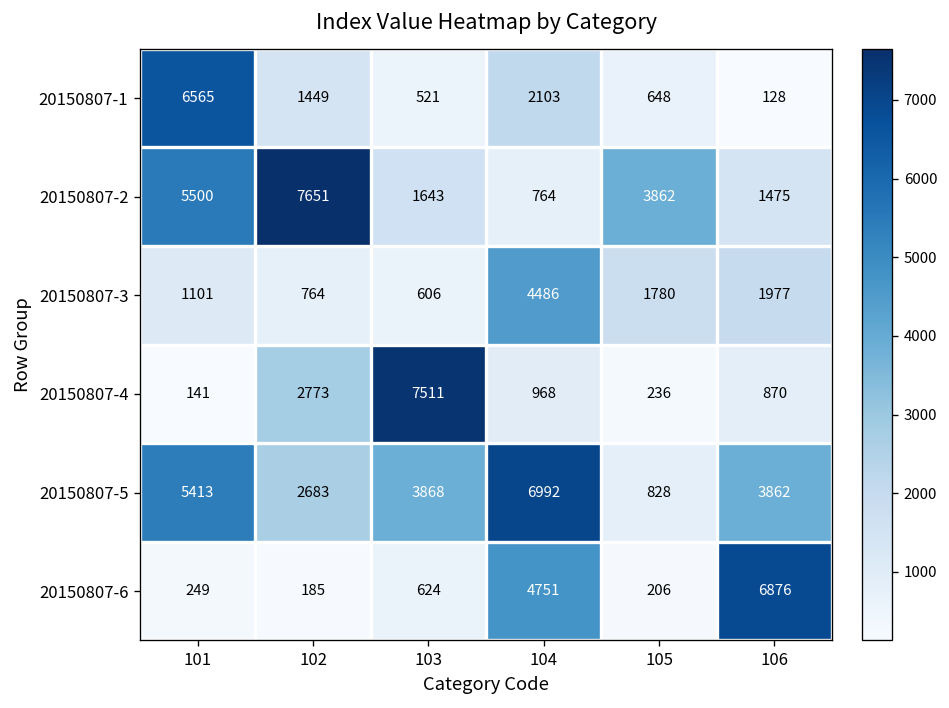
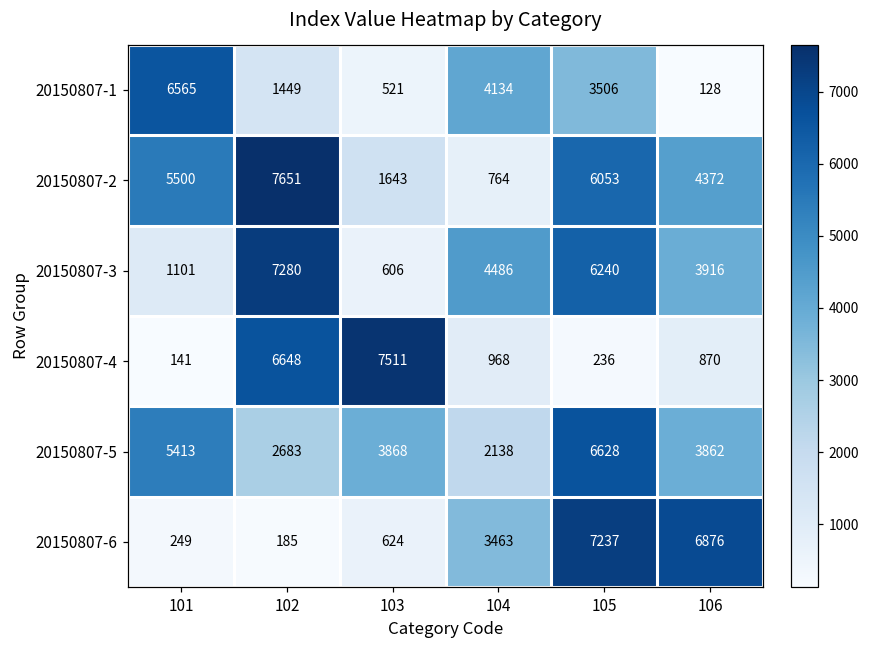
20150807-1, 104: 2103 -> 4134
20150807-1, 105: 648 -> 3506
20150807-2, 105: 3862 -> 6053
20150807-2, 106: 1475 -> 4372
20150807-3, 102: 764 -> 7280
20150807-3, 105: 1780 -> 6240
20150807-3, 106: 1977 -> 3916
20150807-4, 102: 2773 -> 6648
20150807-5, 104: 6992 -> 2138
20150807-5, 105: 828 -> 6628
20150807-6, 104: 4751 -> 3463
20150807-6, 105: 206 -> 7237
